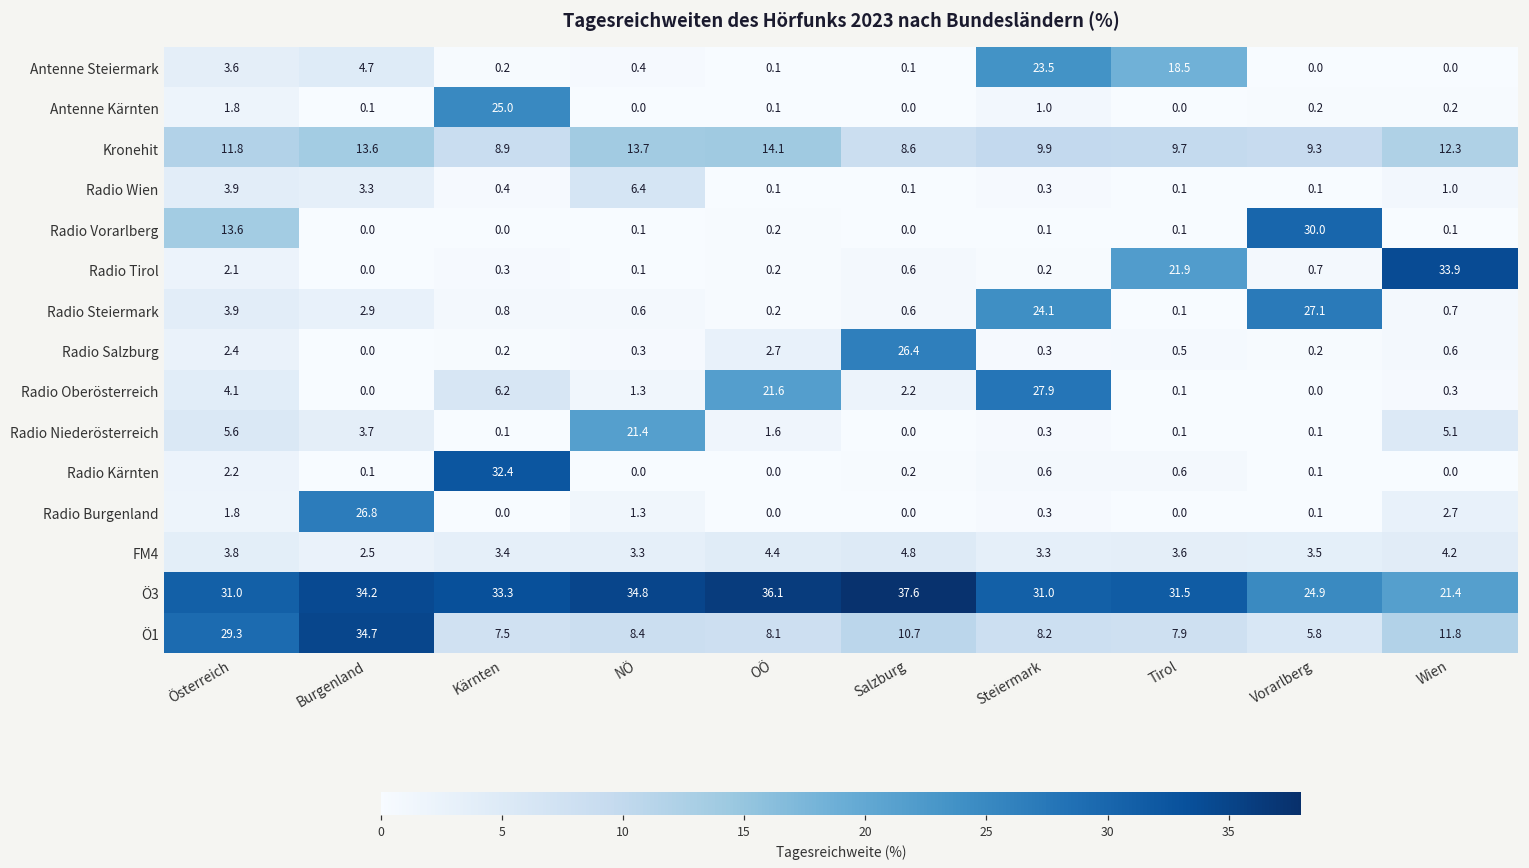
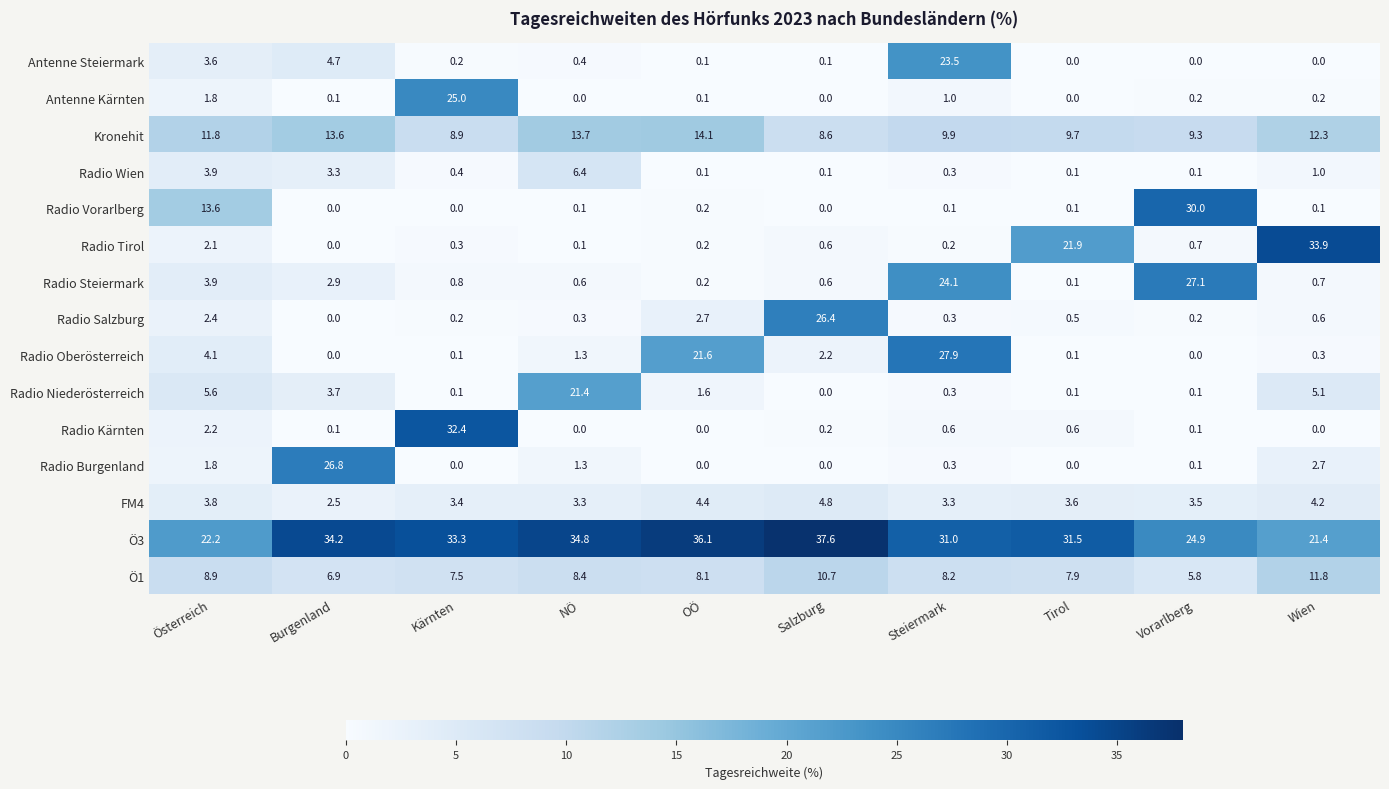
Antenne Steiermark, Tirol: 18.5 -> 0.0
Radio Oberösterreich, Kärnten: 6.2 -> 0.1
Ö3, Österreich: 31.0 -> 22.2
Ö1, Österreich: 29.3 -> 8.9
Ö1, Burgenland: 34.7 -> 6.9
